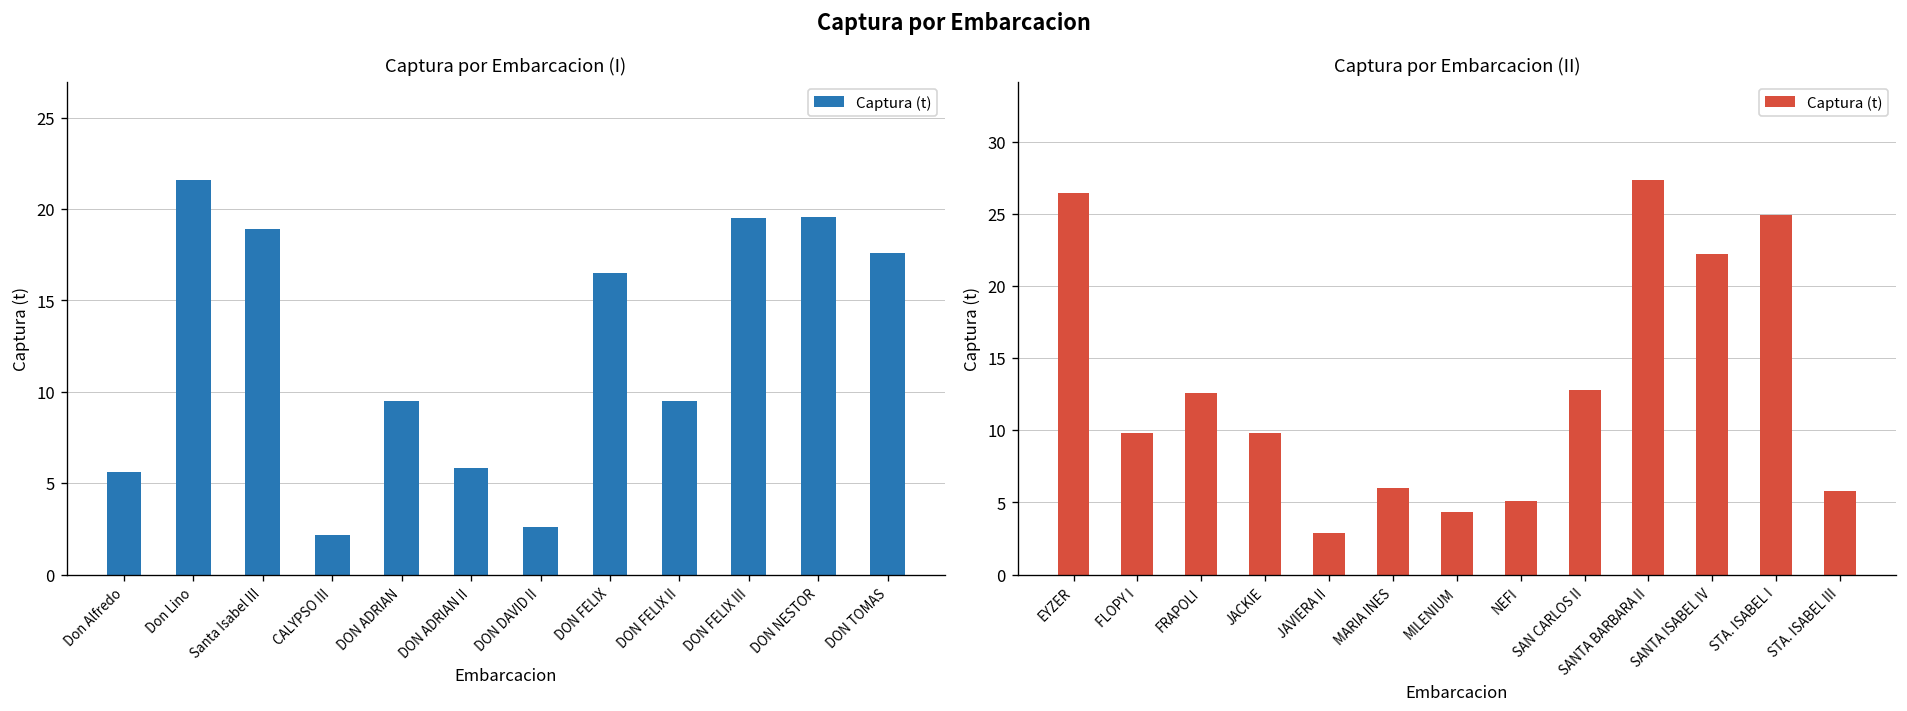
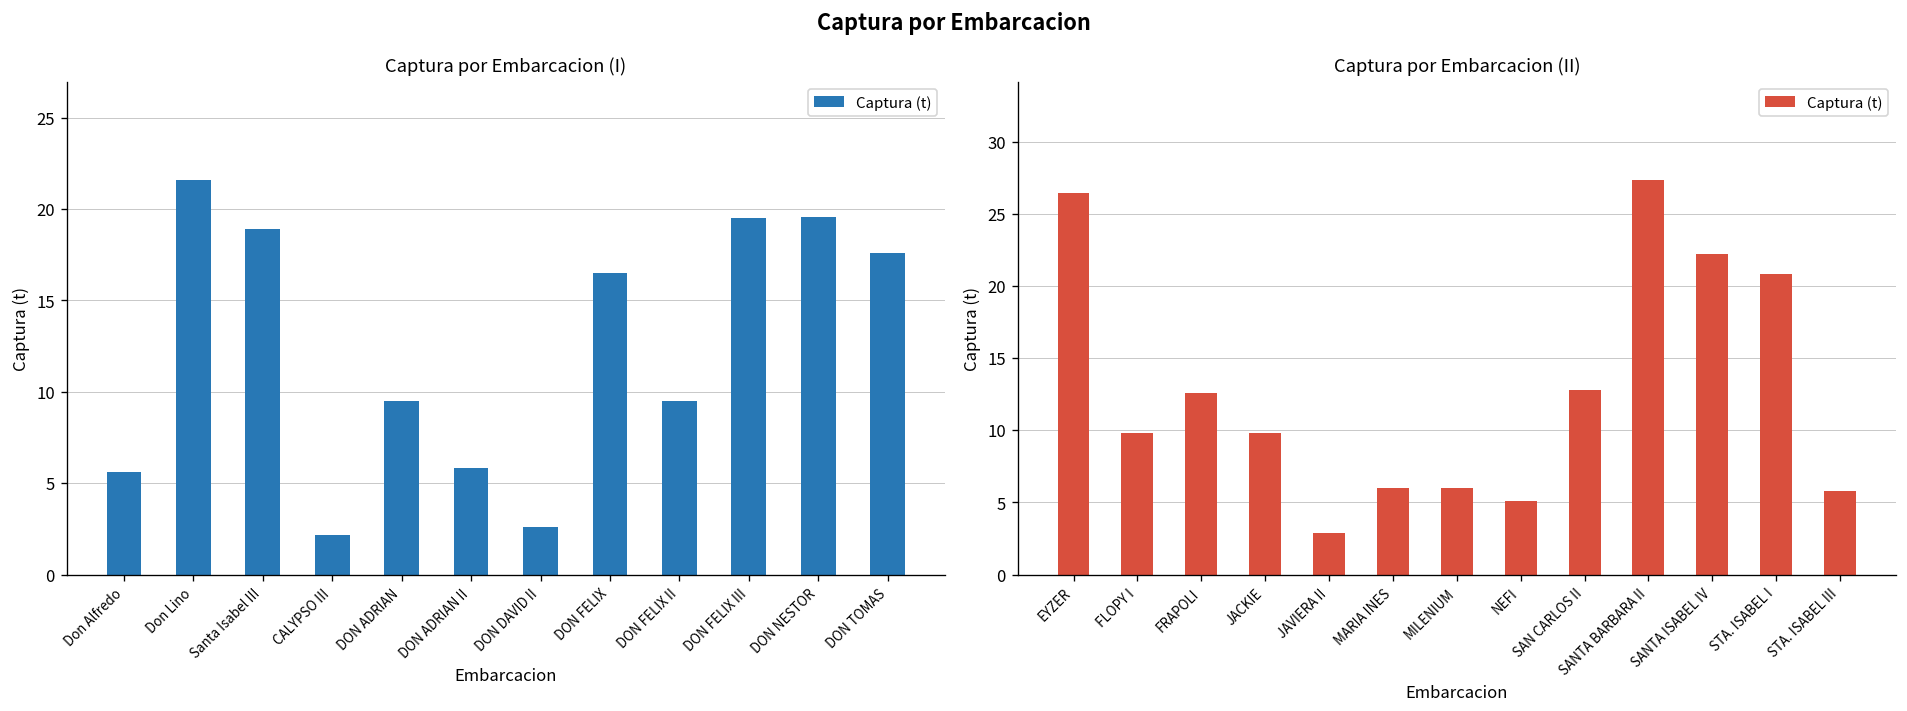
Captura por Embarcacion (II), MILENIUM: 4.4 -> 6.0
Captura por Embarcacion (II), STA. ISABEL I: 24.9 -> 20.9
